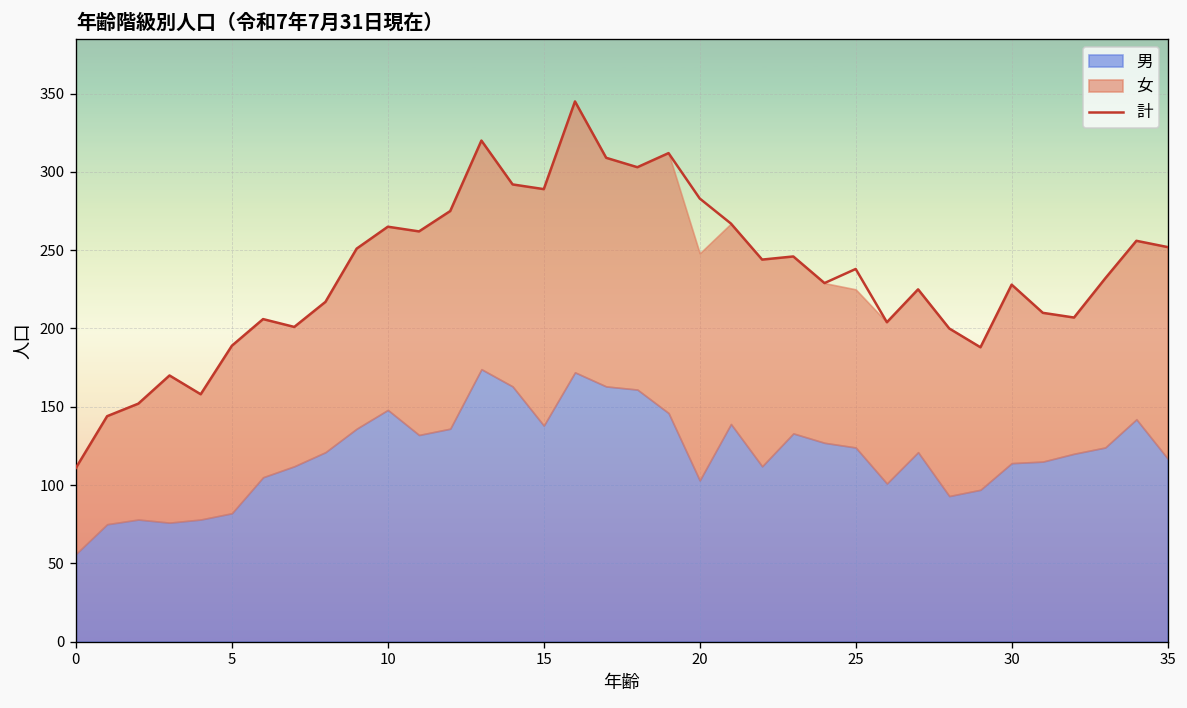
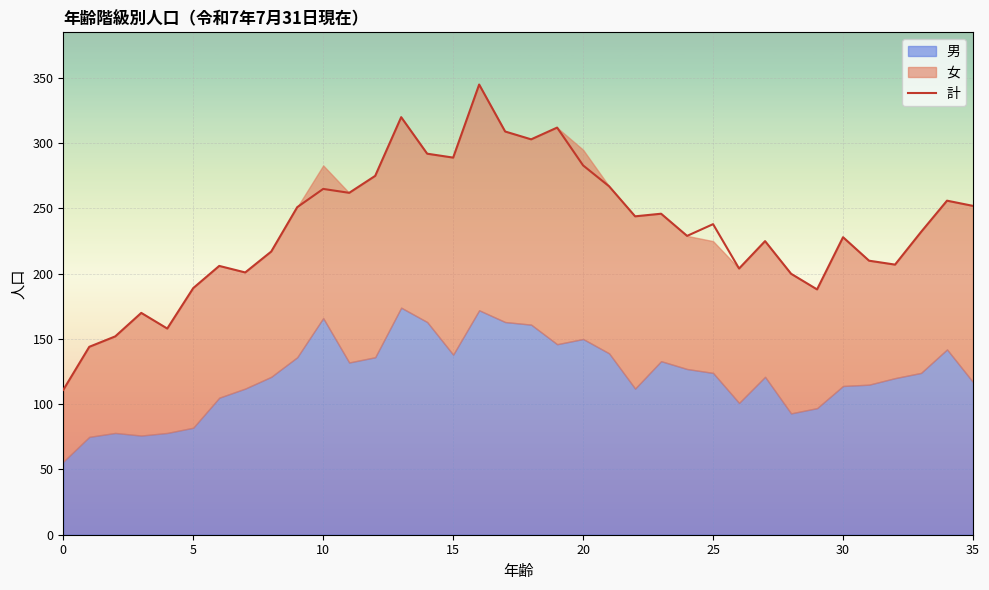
男, 10: 148 -> 166
男, 20: 103 -> 150
